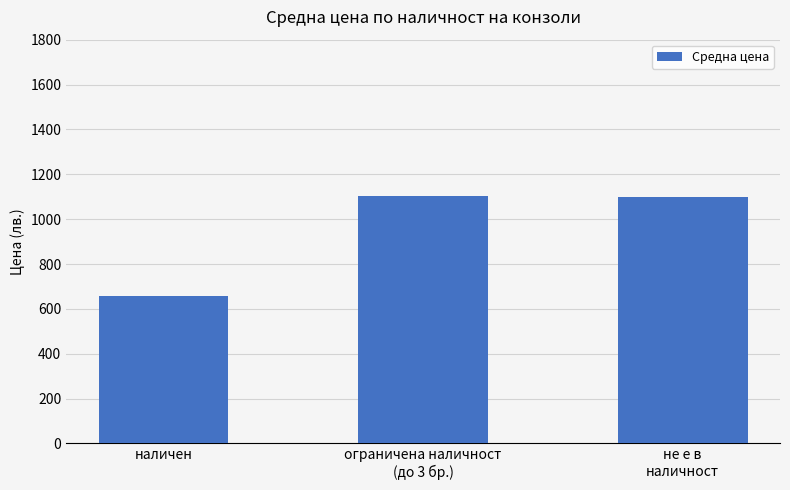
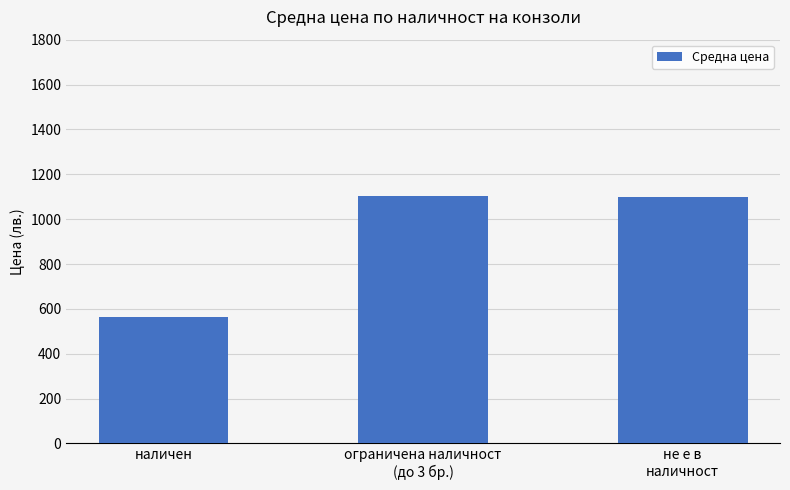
наличен: 660 -> 560
